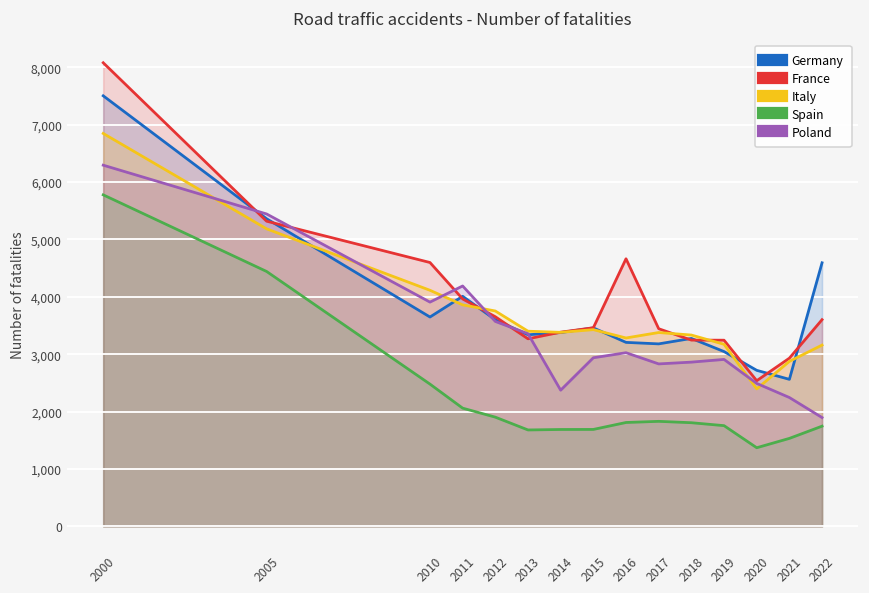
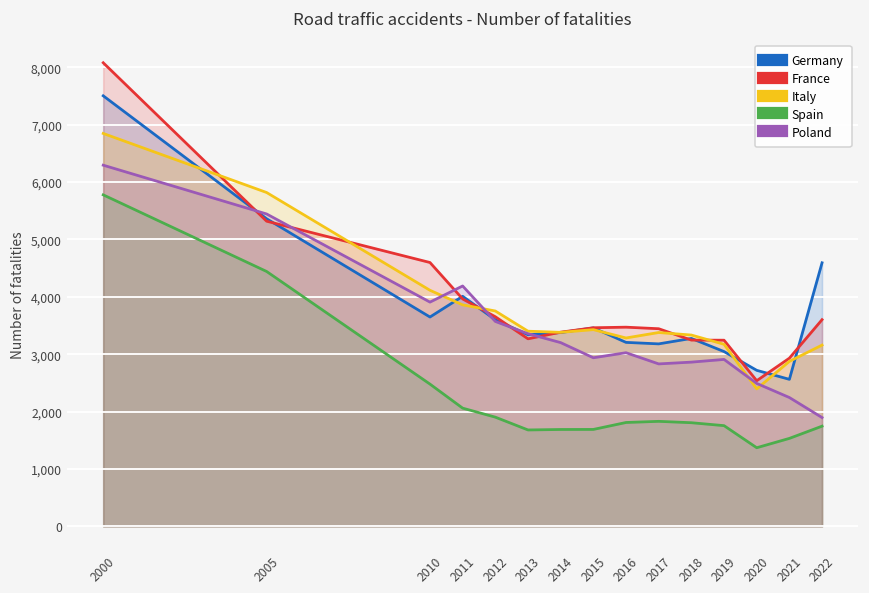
Italy, 2005: 5,200 -> 5,800
Poland, 2014: 2,400 -> 3,200
France, 2016: 4,700 -> 3,500
